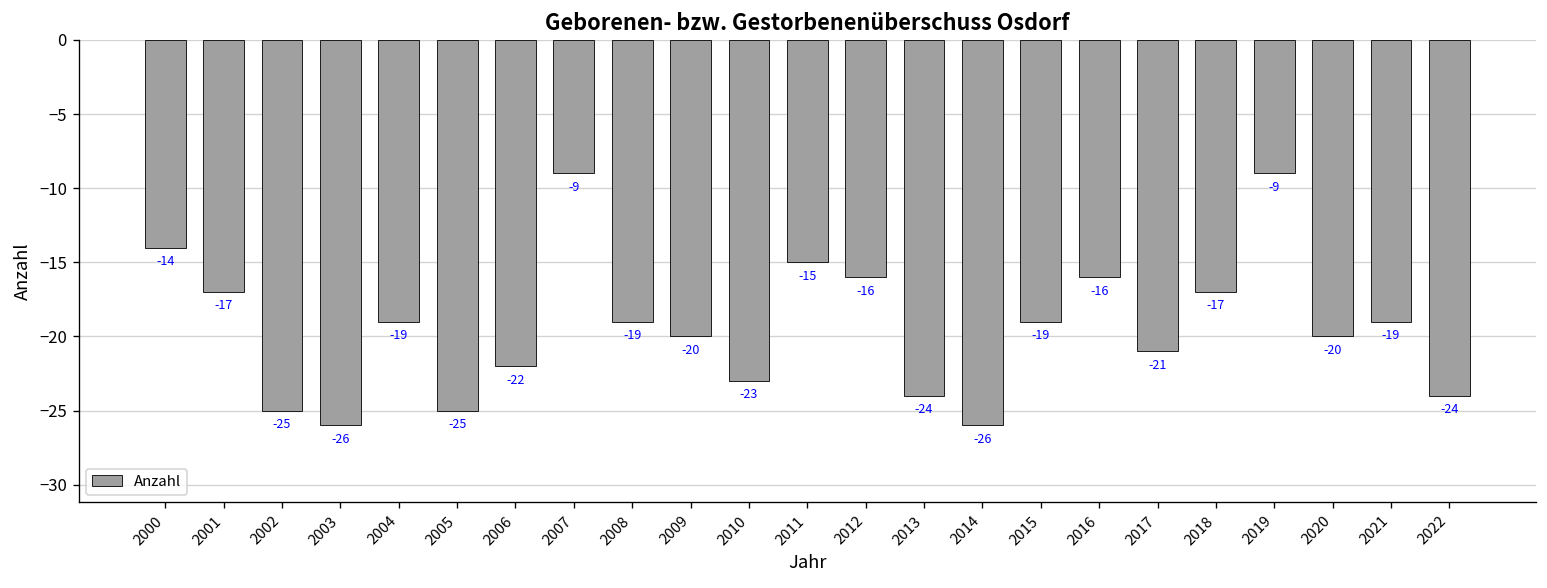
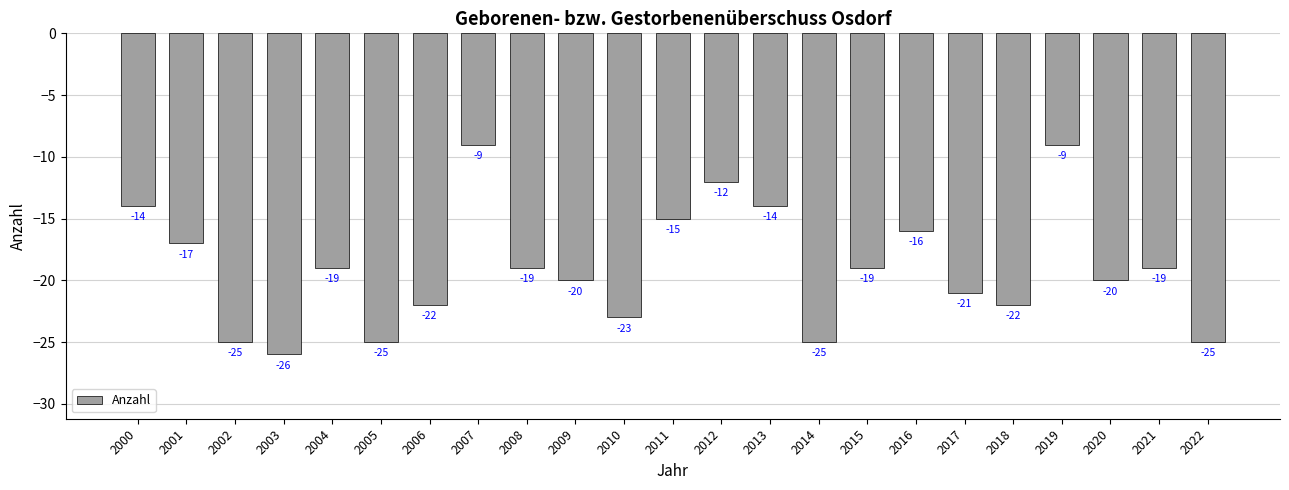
2012: -16 -> -12
2013: -24 -> -14
2014: -26 -> -25
2018: -17 -> -22
2022: -24 -> -25
